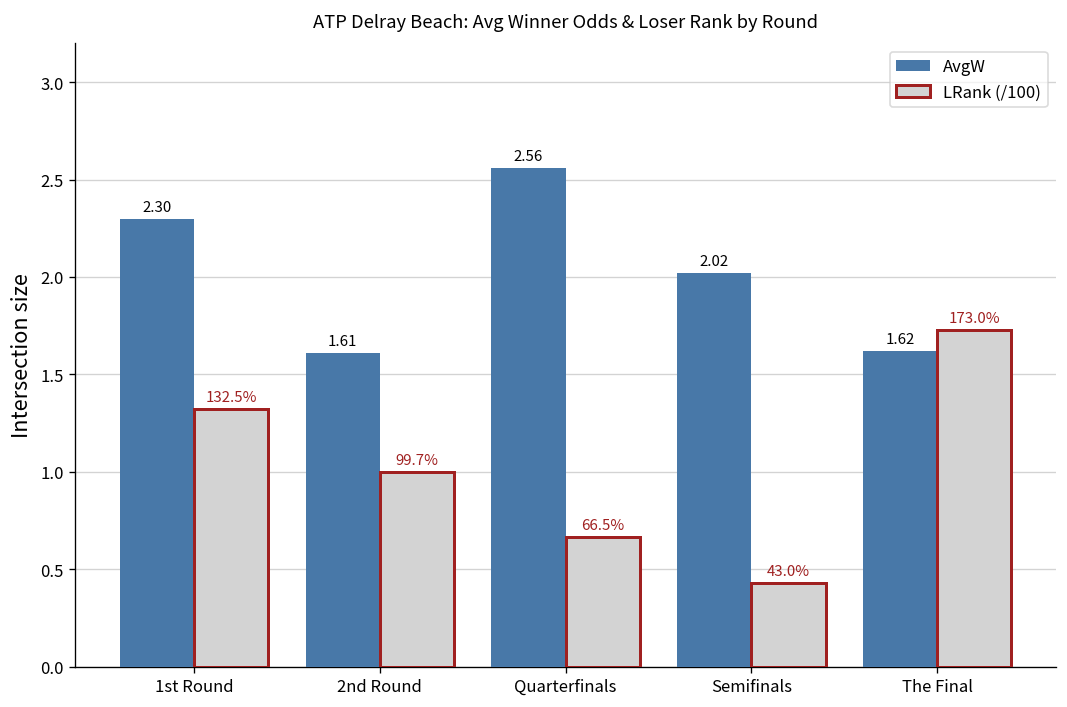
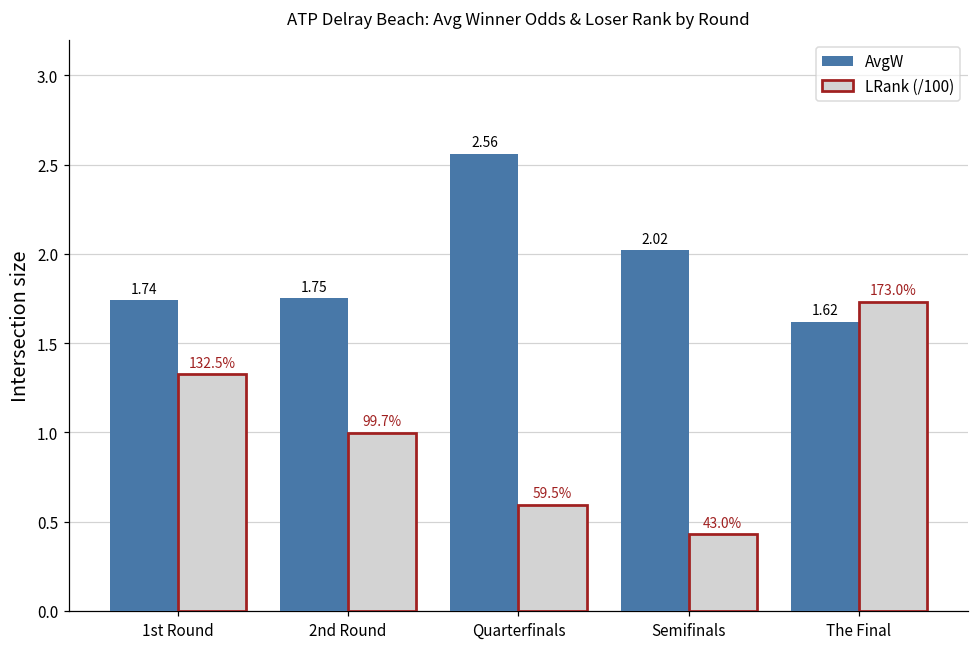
AvgW, 1st Round: 2.30 -> 1.74
AvgW, 2nd Round: 1.61 -> 1.75
LRank (/100), Quarterfinals: 66.5% -> 59.5%
